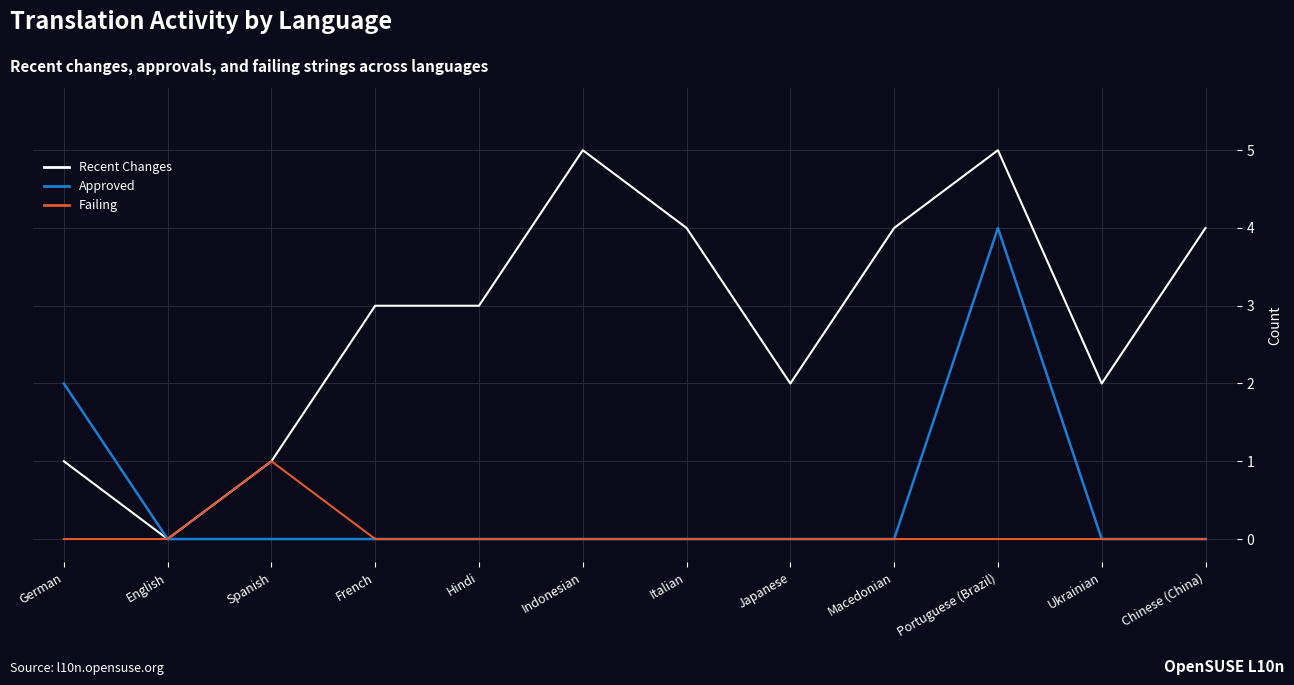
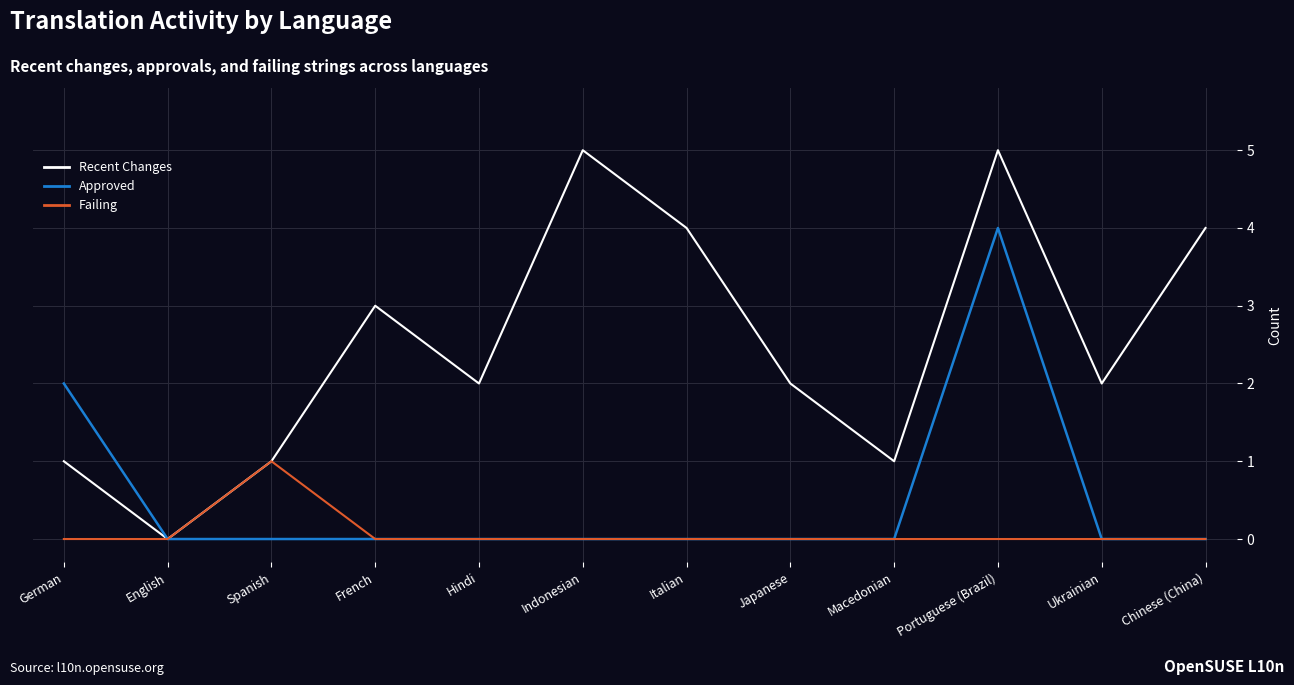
Recent Changes, Hindi: 3 -> 2
Recent Changes, Macedonian: 4 -> 1
